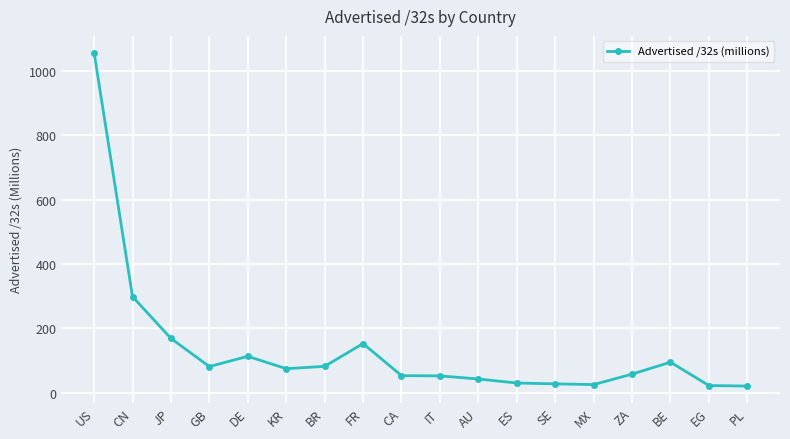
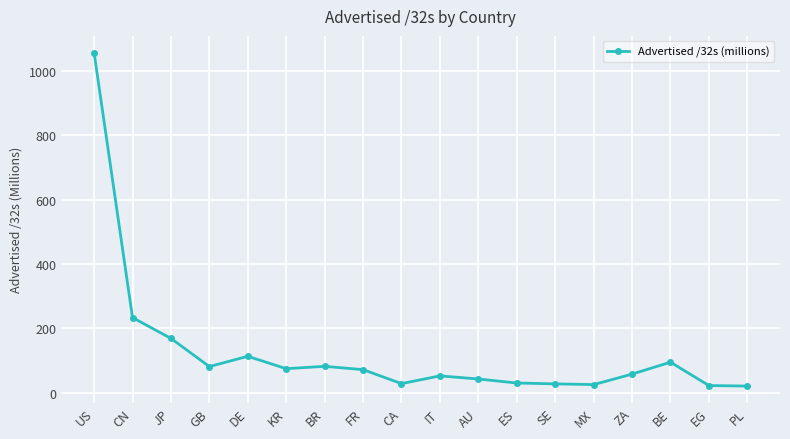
CN: 300 -> 230
FR: 150 -> 70
CA: 50 -> 30
